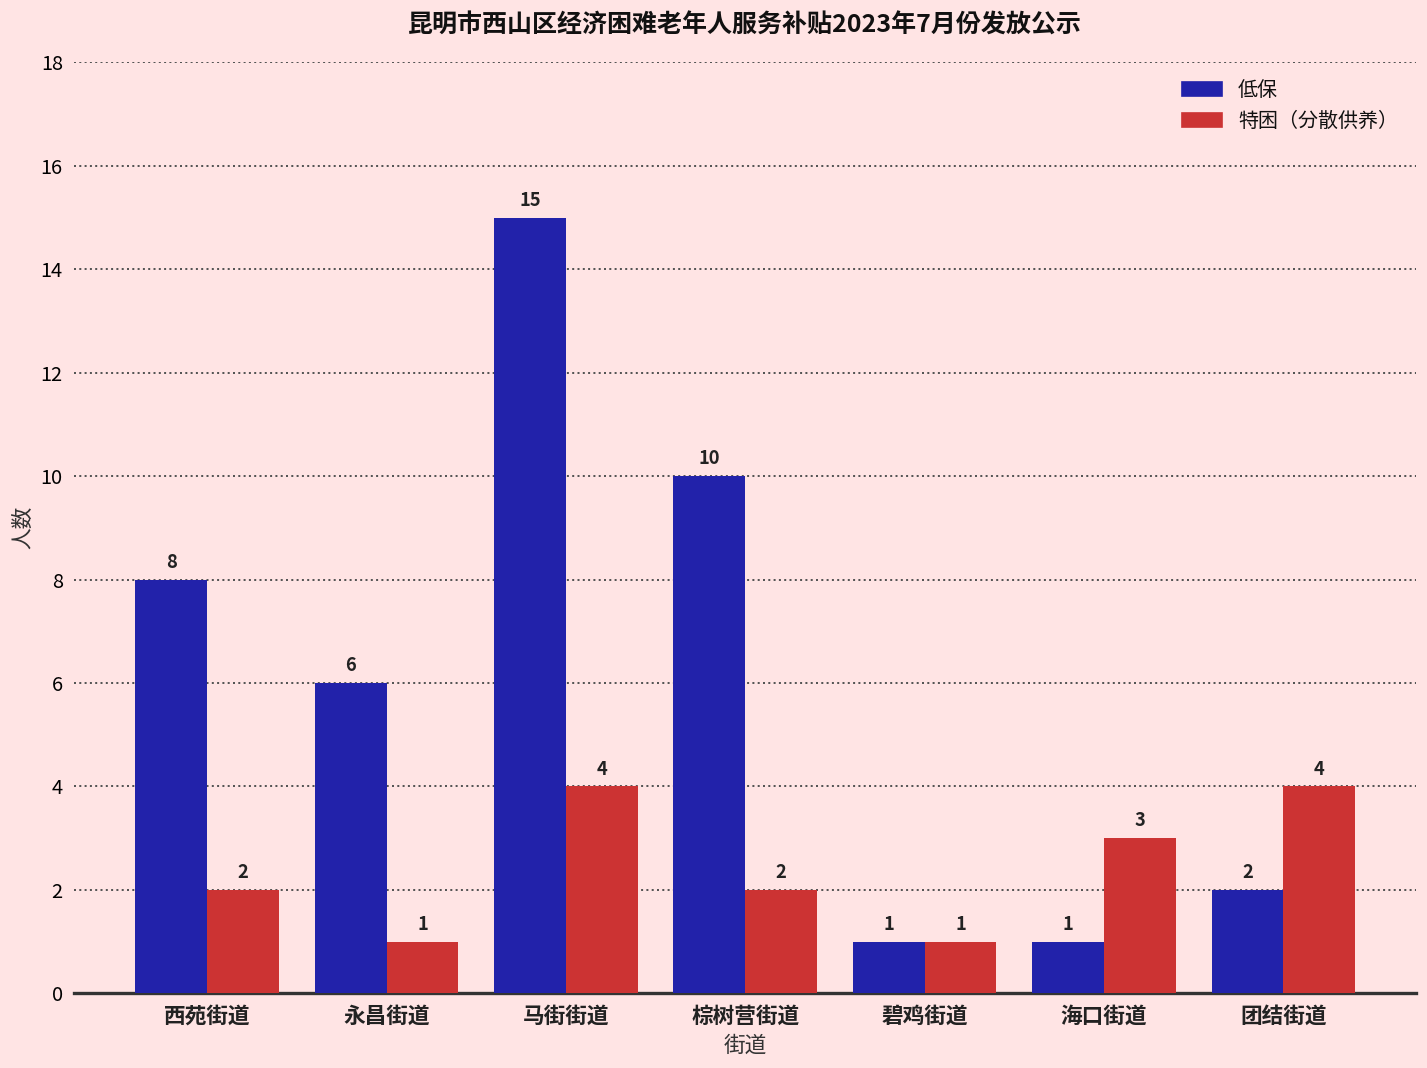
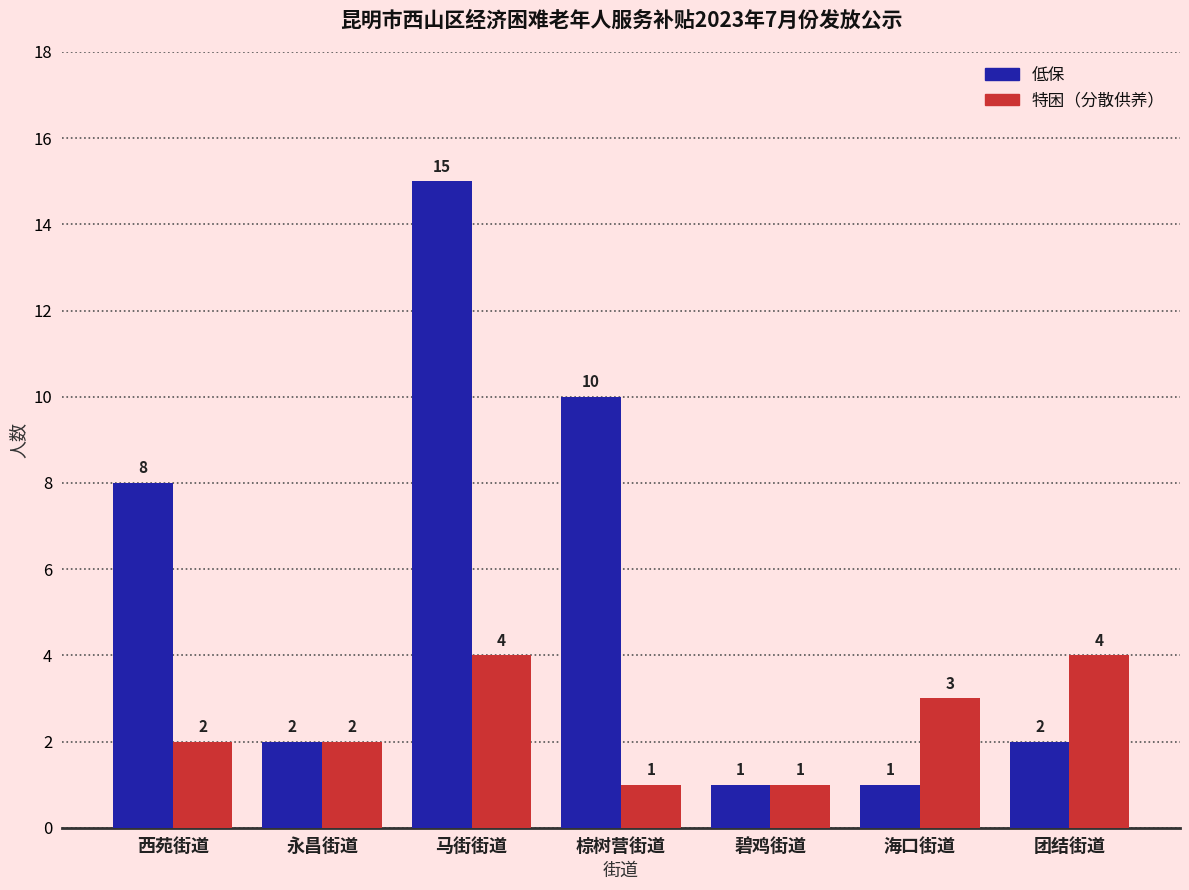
低保, 永昌街道: 6 -> 2
特困（分散供养）, 永昌街道: 1 -> 2
特困（分散供养）, 棕树营街道: 2 -> 1
